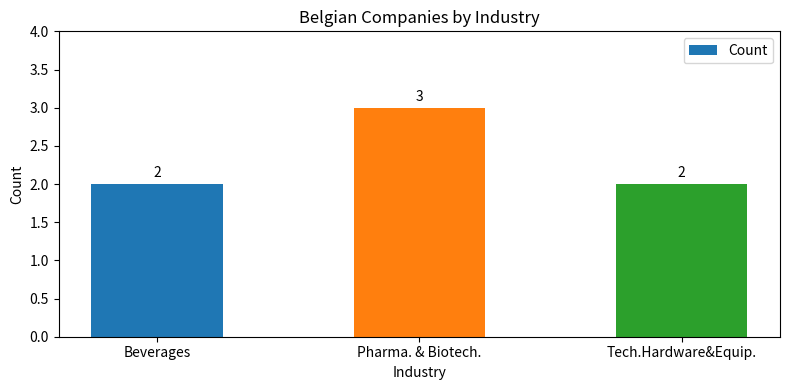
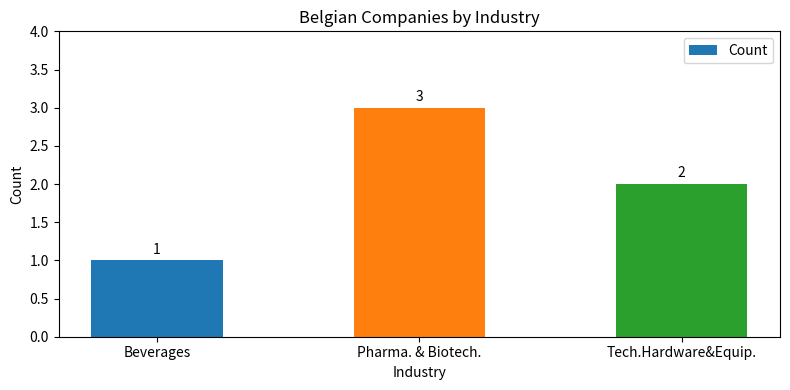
Beverages: 2 -> 1
